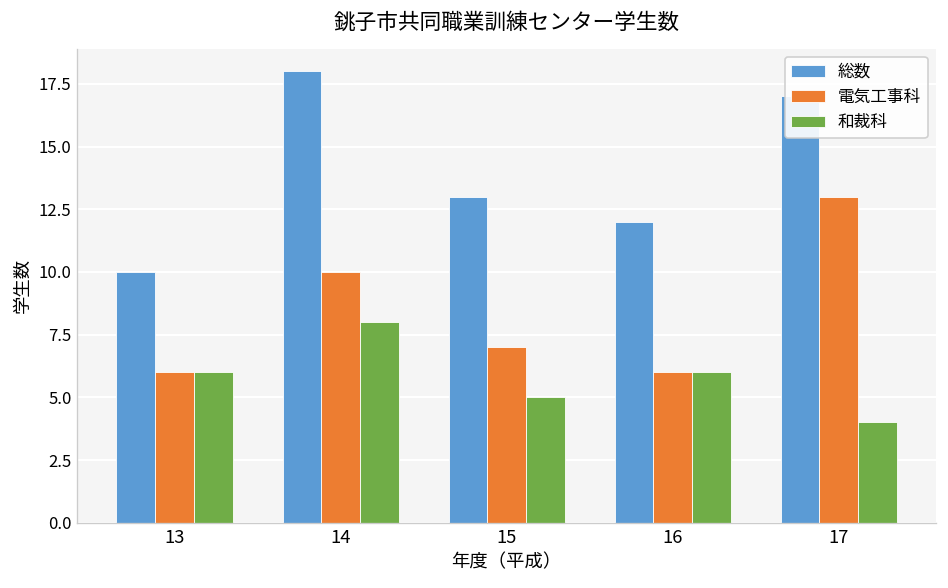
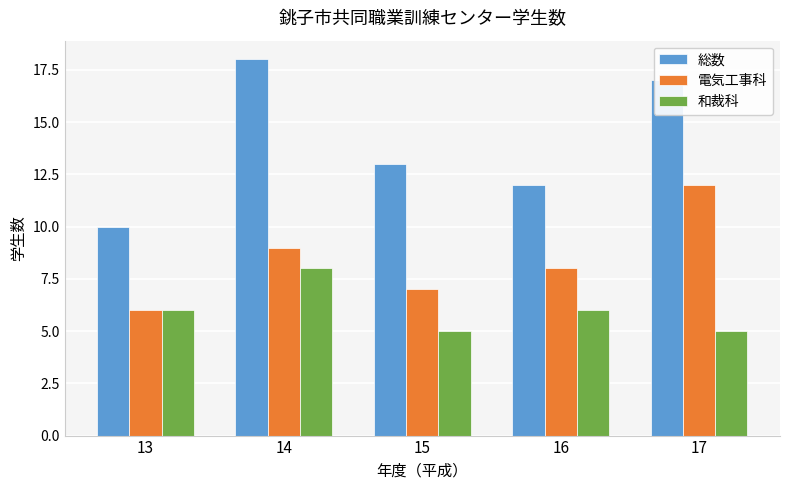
電気工事科, 14: 10 -> 9
電気工事科, 16: 6 -> 8
電気工事科, 17: 13 -> 12
和裁科, 17: 4 -> 5
